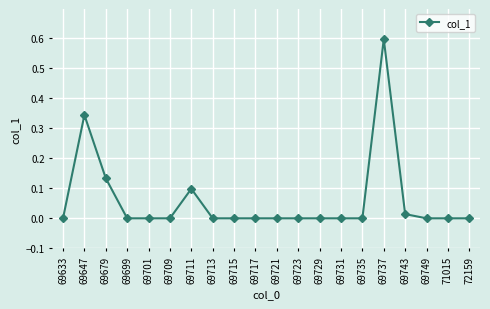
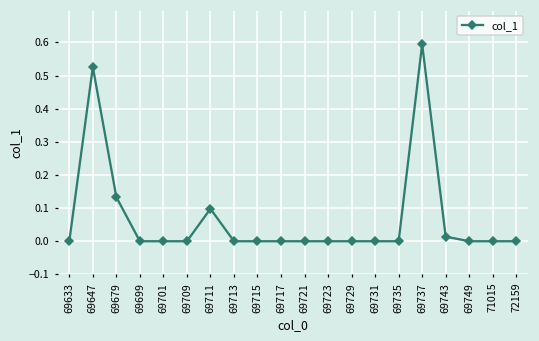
69647: 0.34 -> 0.53
